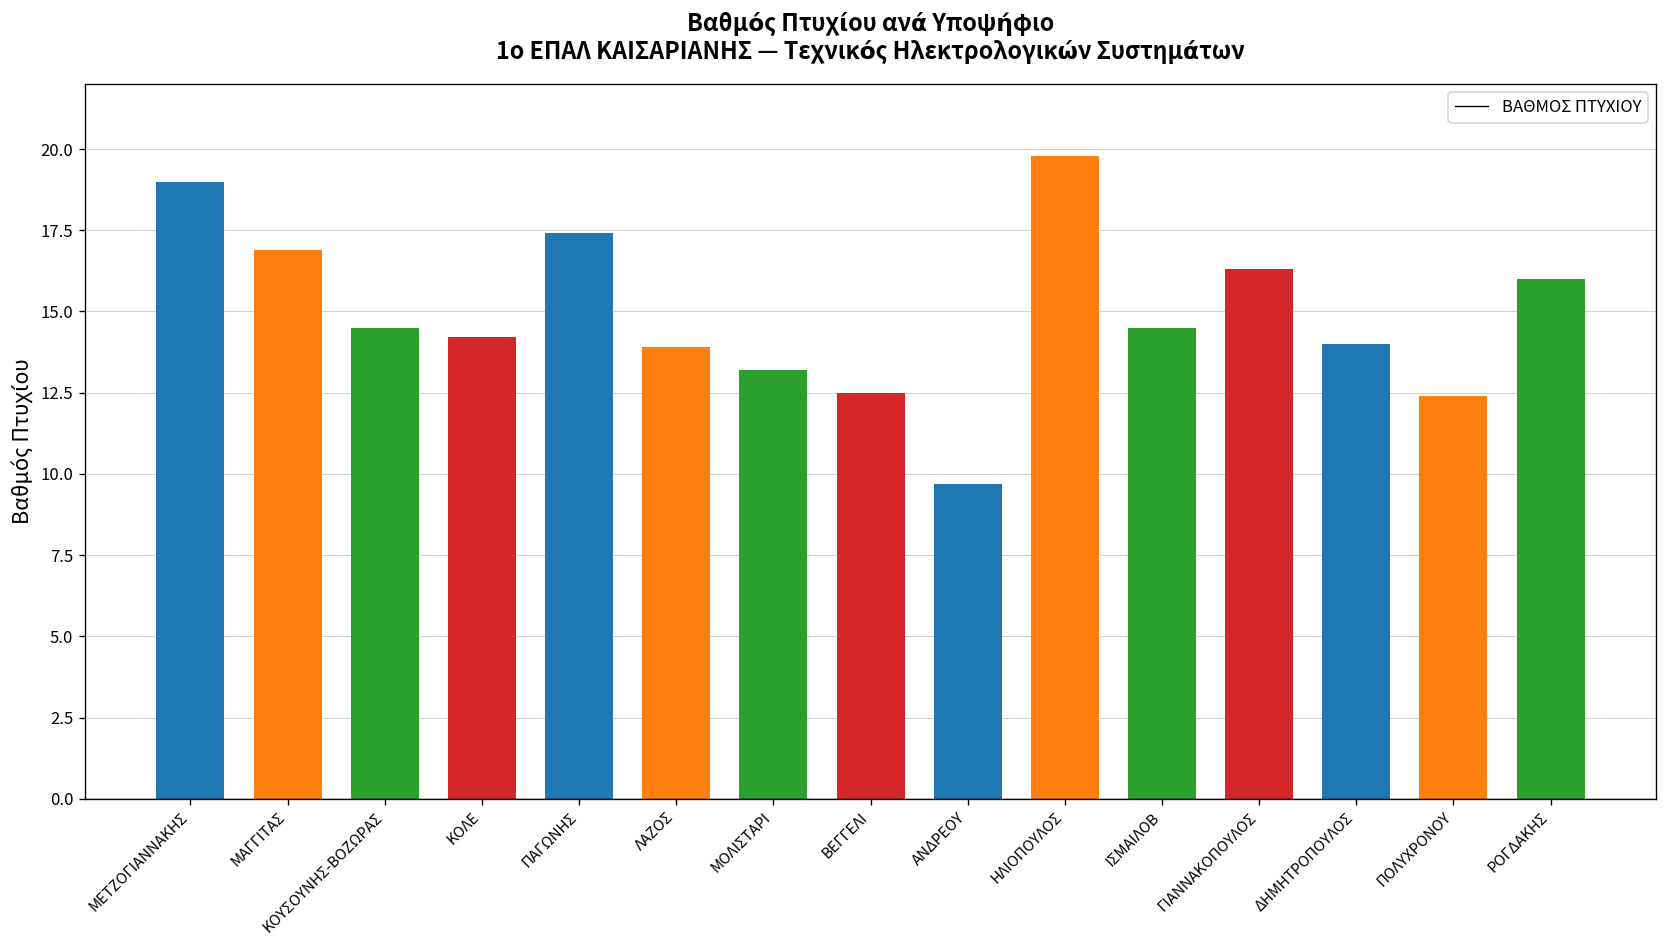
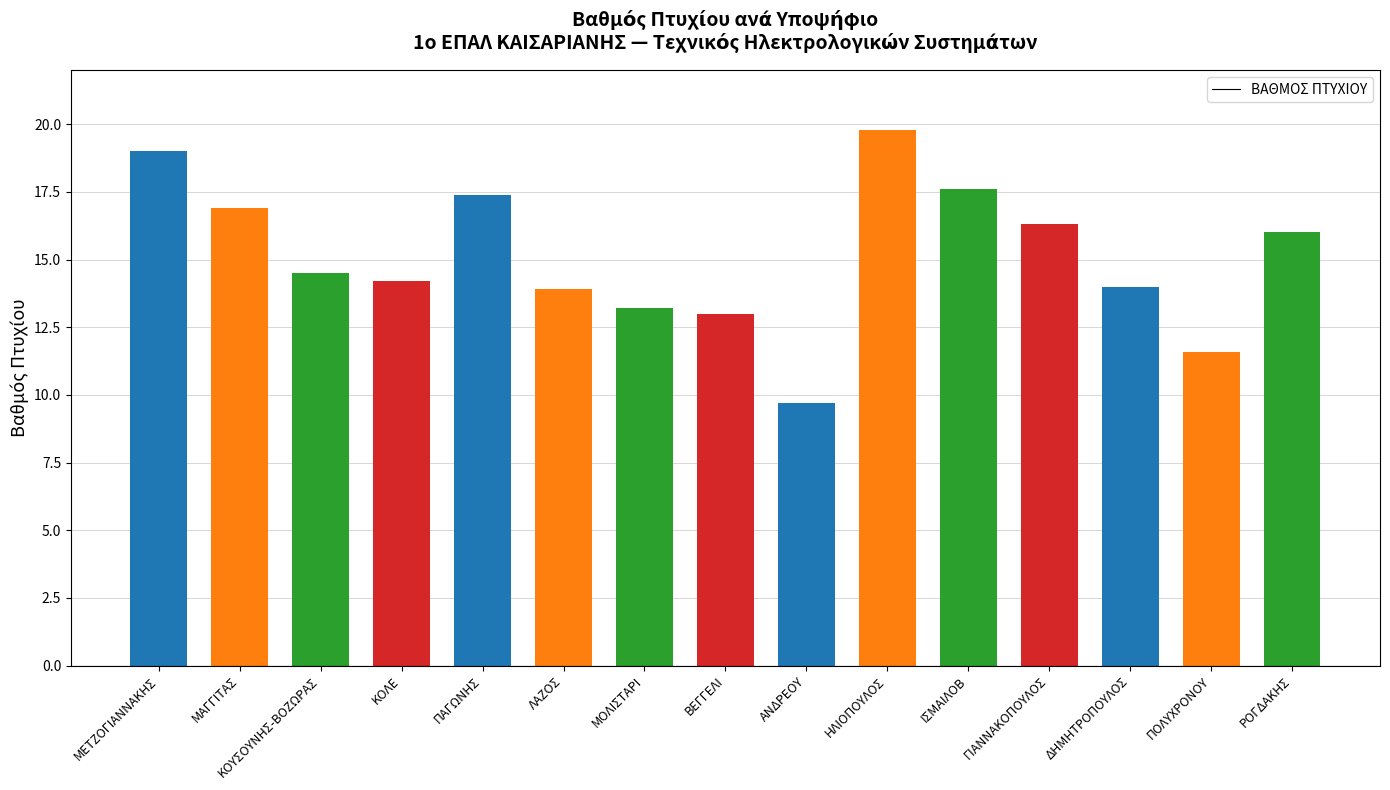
ΒΕΓΓΕΛΙ: 12.5 -> 13.0
ΙΣΜΑΙΛΟΒ: 14.5 -> 17.6
ΠΟΛΥΧΡΟΝΟΥ: 12.4 -> 11.6
